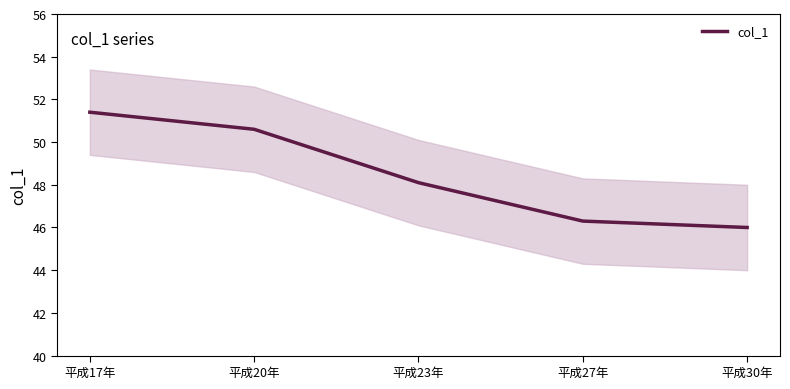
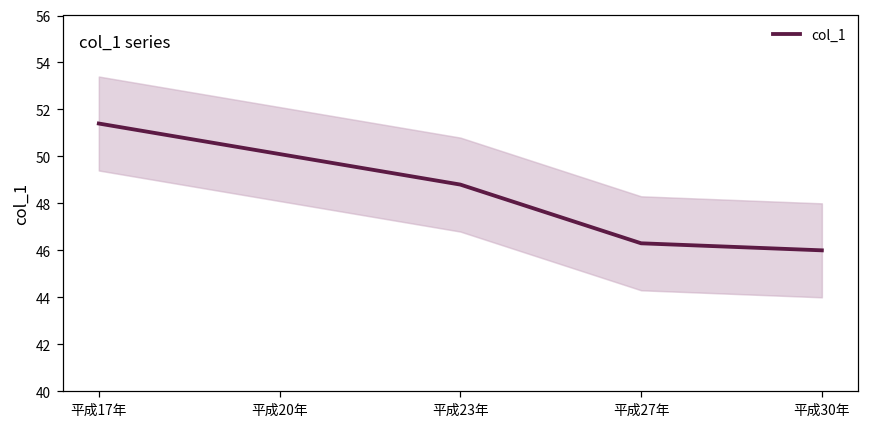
col_1, 平成20年: 50.6 -> 50.1
col_1, 平成23年: 48.1 -> 48.8
